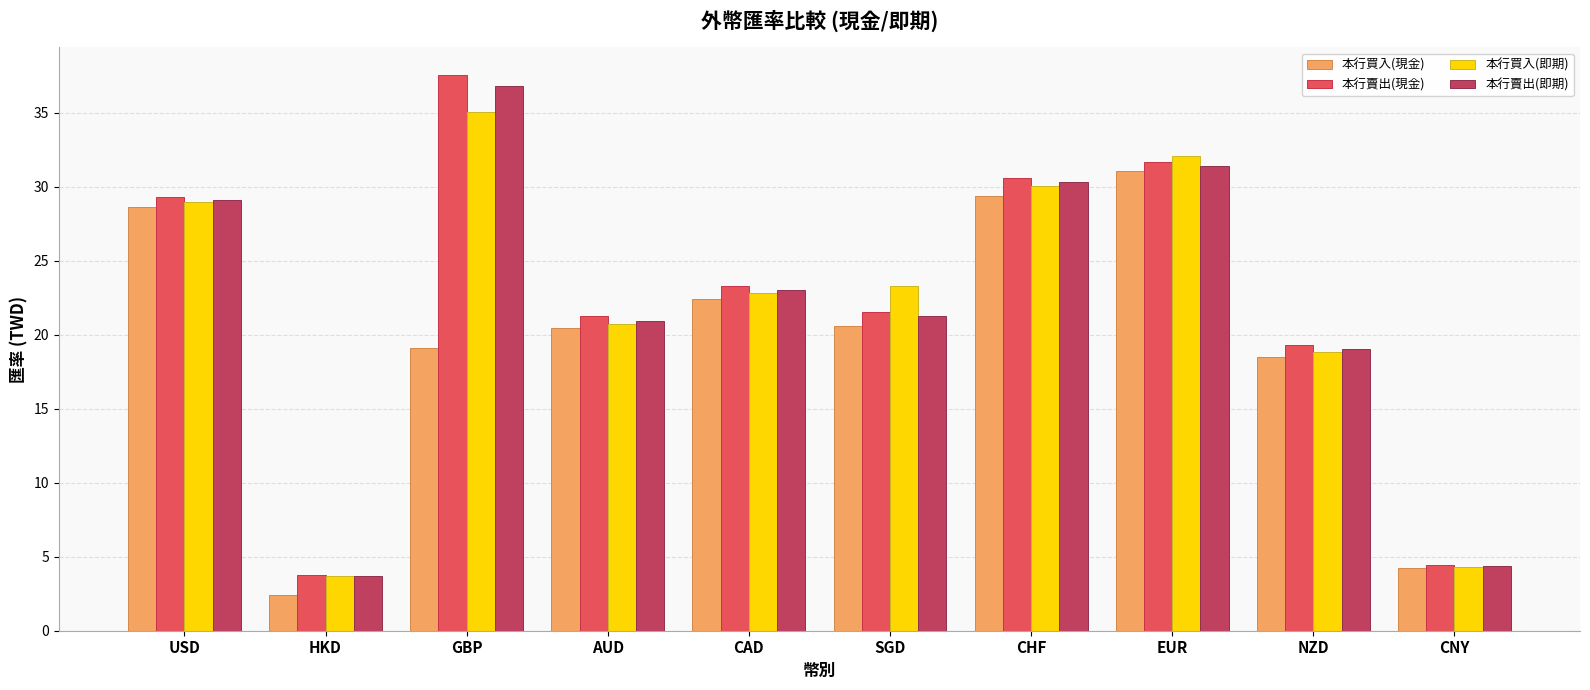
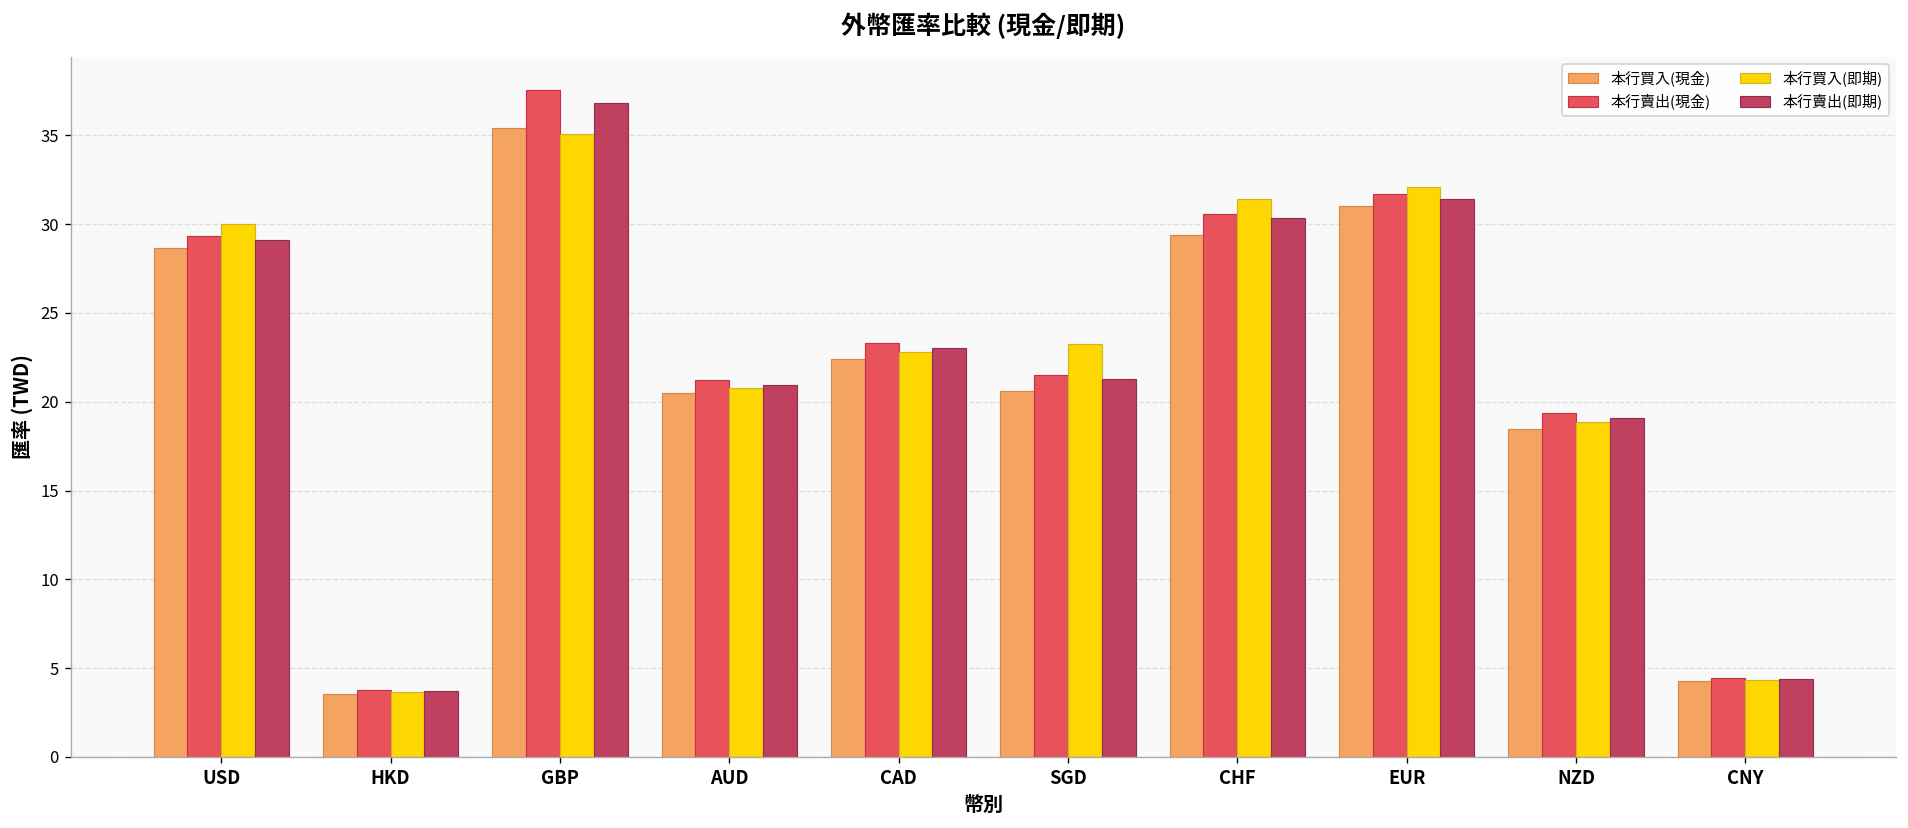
本行買入(即期), USD: 29.0 -> 30.0
本行買入(現金), HKD: 2.4 -> 3.5
本行買入(現金), GBP: 19.1 -> 35.4
本行買入(即期), CHF: 30.1 -> 31.4
